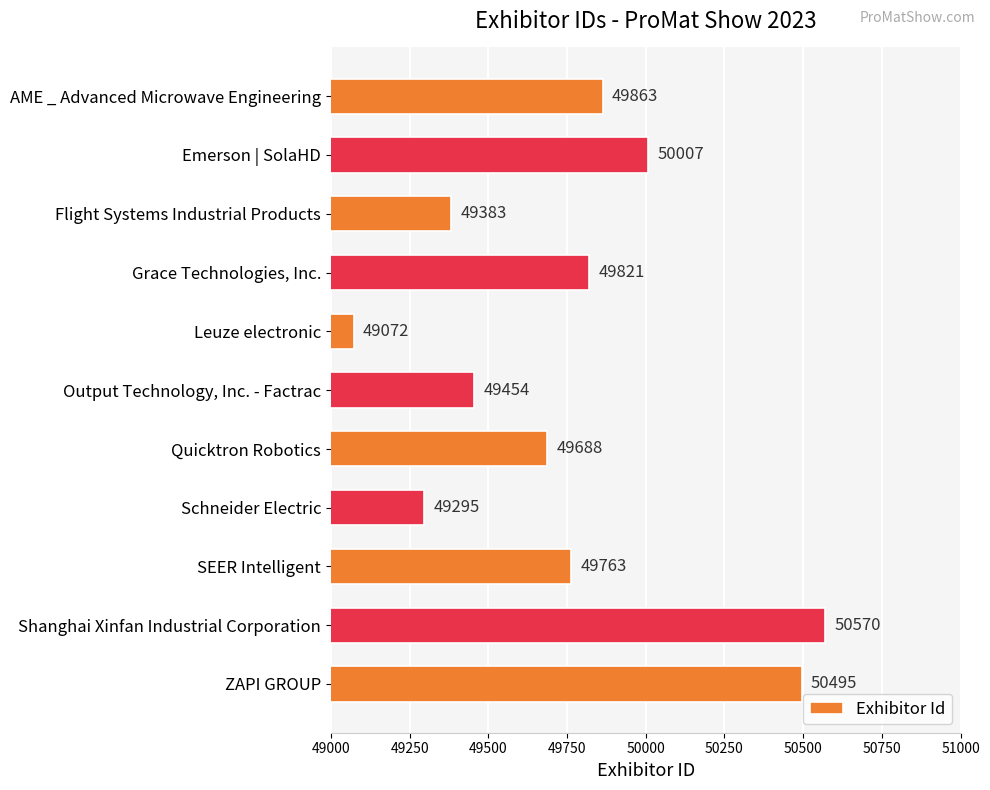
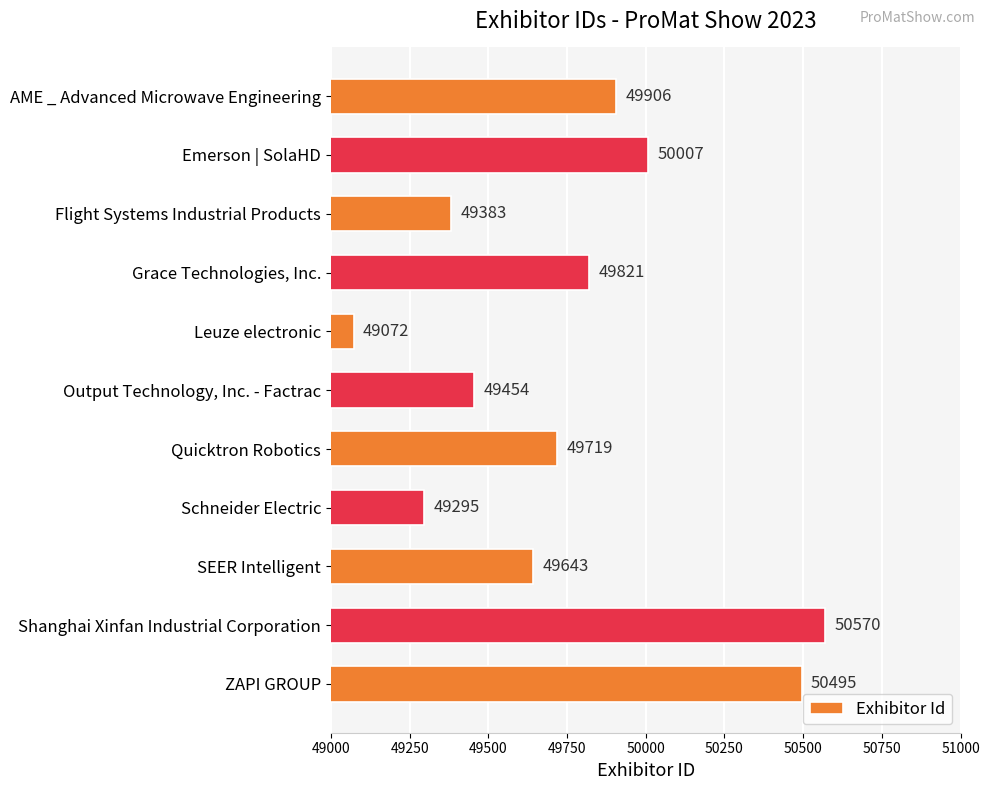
AME _ Advanced Microwave Engineering: 49863 -> 49906
Quicktron Robotics: 49688 -> 49719
SEER Intelligent: 49763 -> 49643
